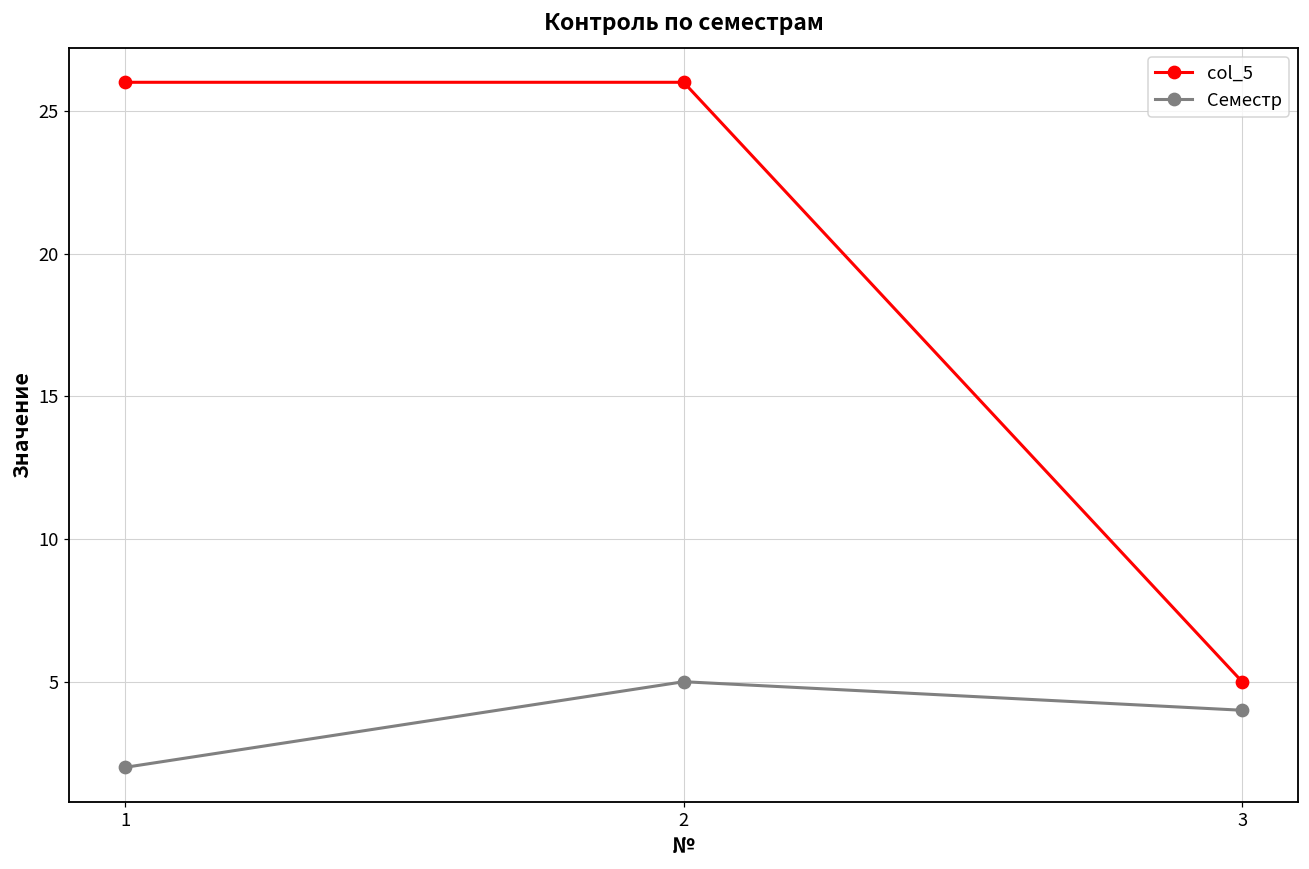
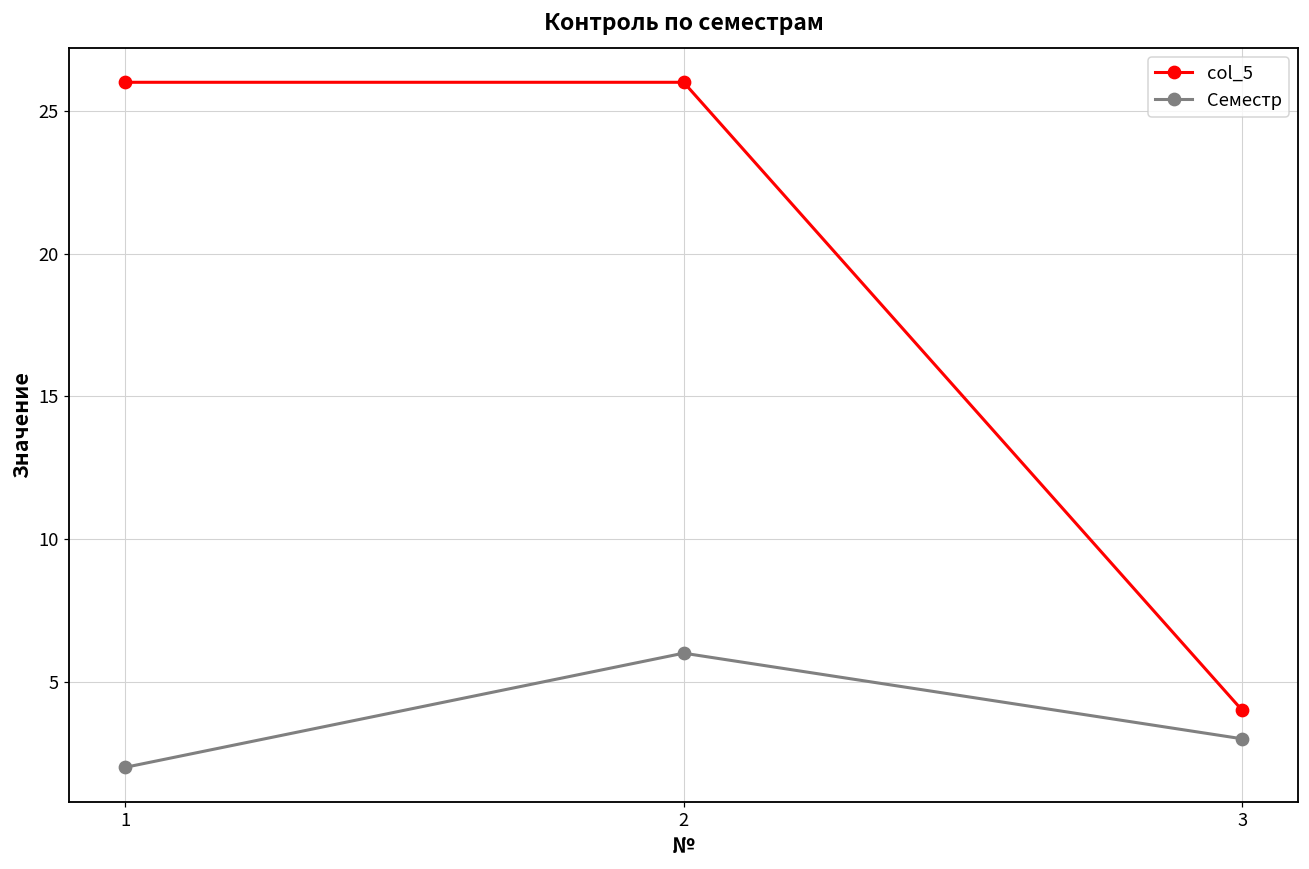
Семестр, 2: 5 -> 6
col_5, 3: 5 -> 4
Семестр, 3: 4 -> 3
